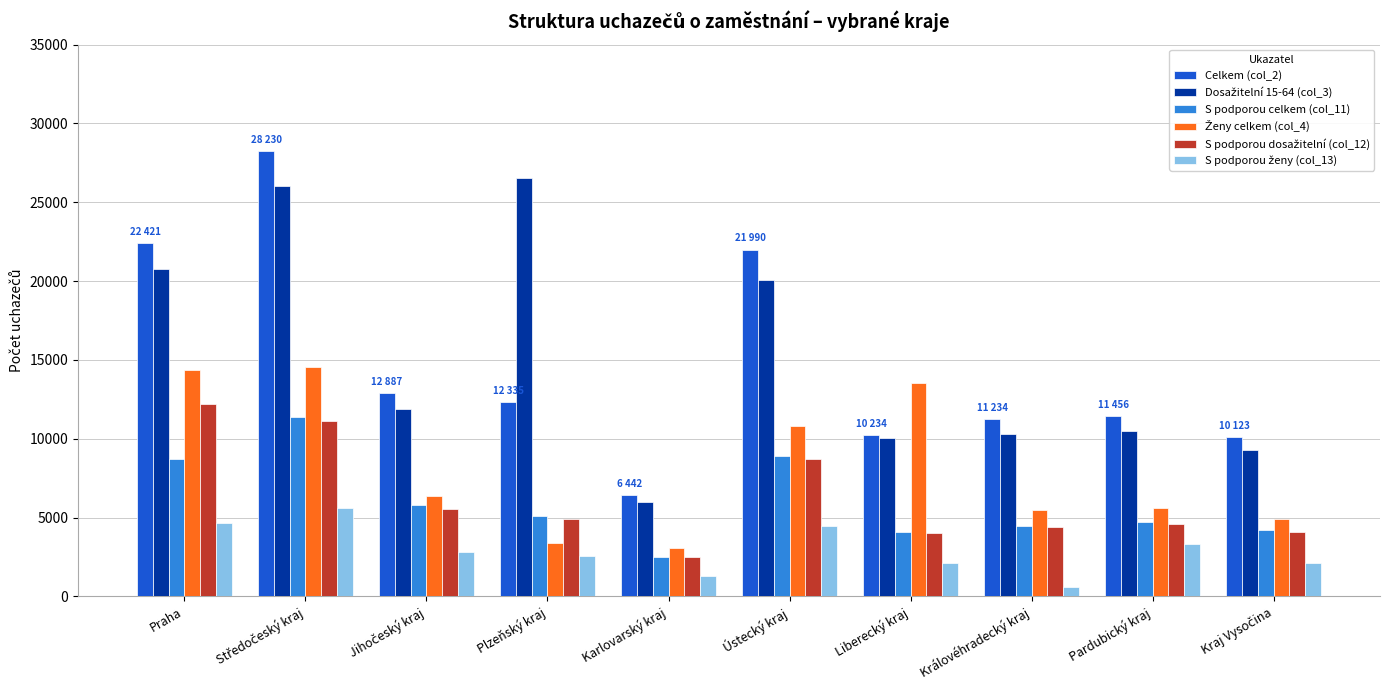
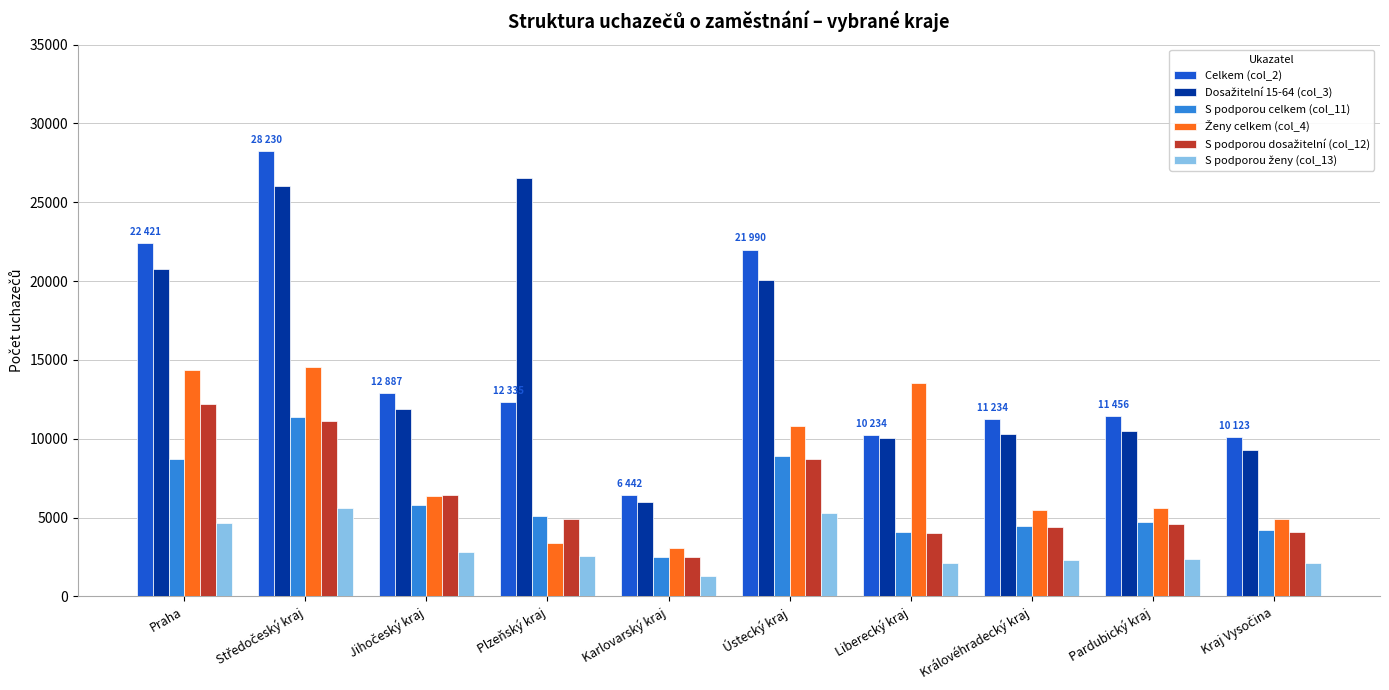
S podporou dosažitelní (col_12), Jihočeský kraj: 5600 -> 6400
S podporou ženy (col_13), Ústecký kraj: 4500 -> 5300
S podporou ženy (col_13), Královéhradecký kraj: 600 -> 2300
S podporou ženy (col_13), Pardubický kraj: 3300 -> 2400
